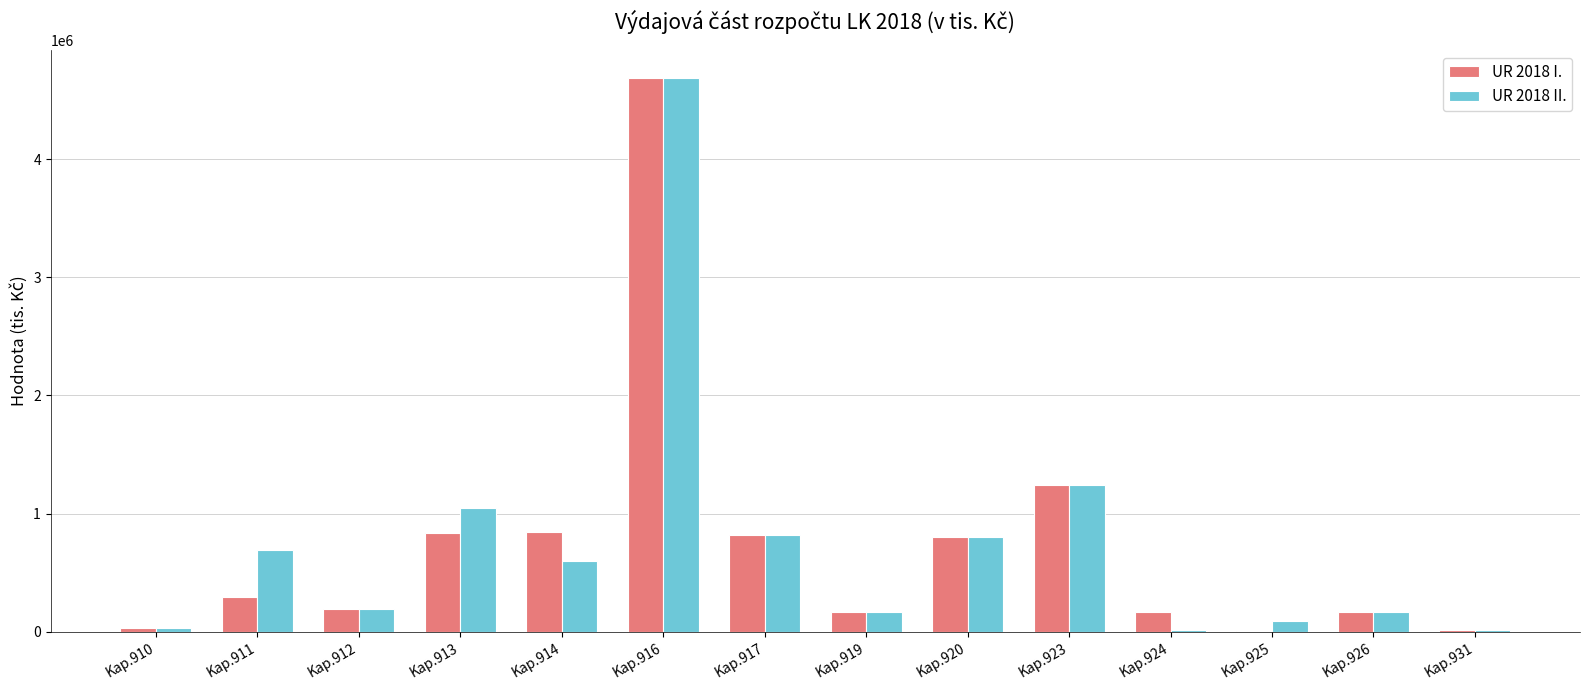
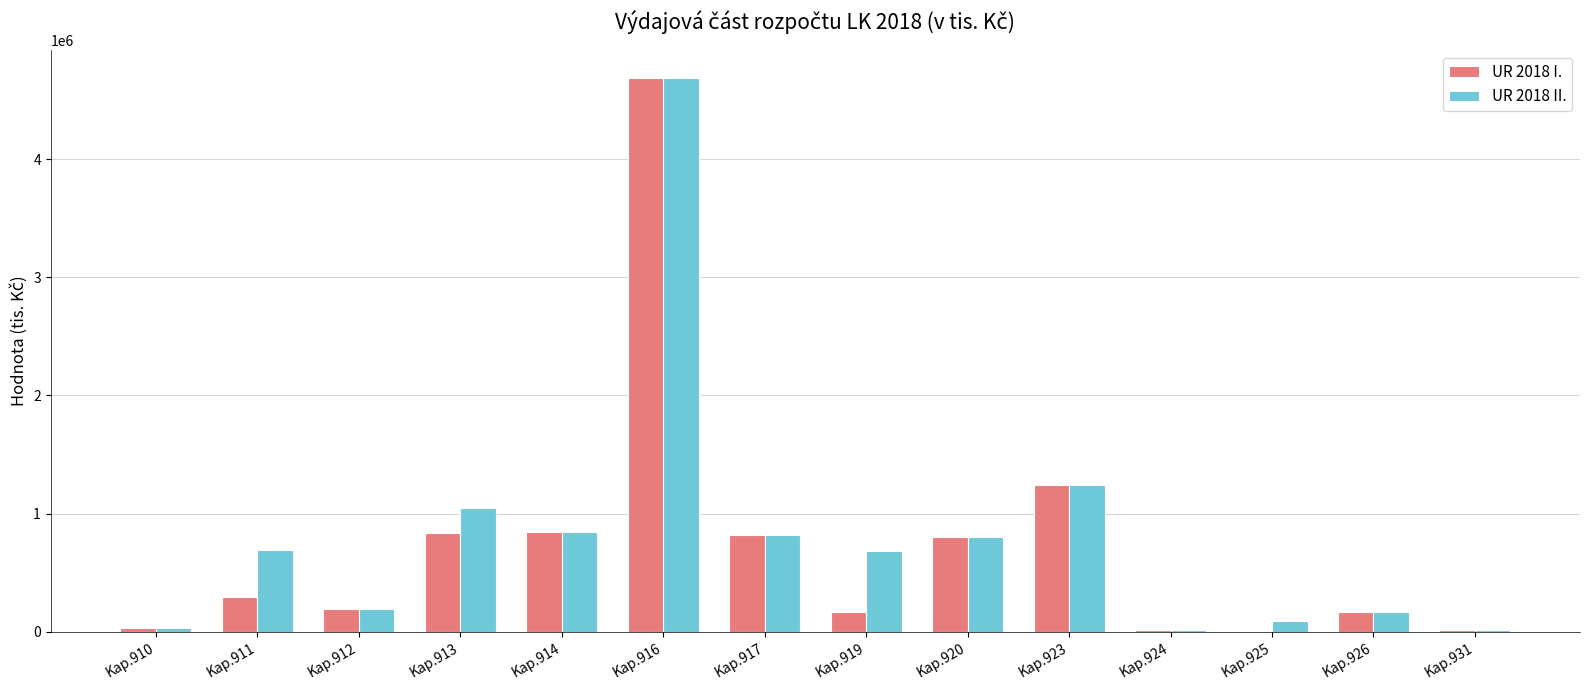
UR 2018 II., Kap.914: 600000 -> 850000
UR 2018 II., Kap.919: 170000 -> 680000
UR 2018 I., Kap.924: 170000 -> 20000
